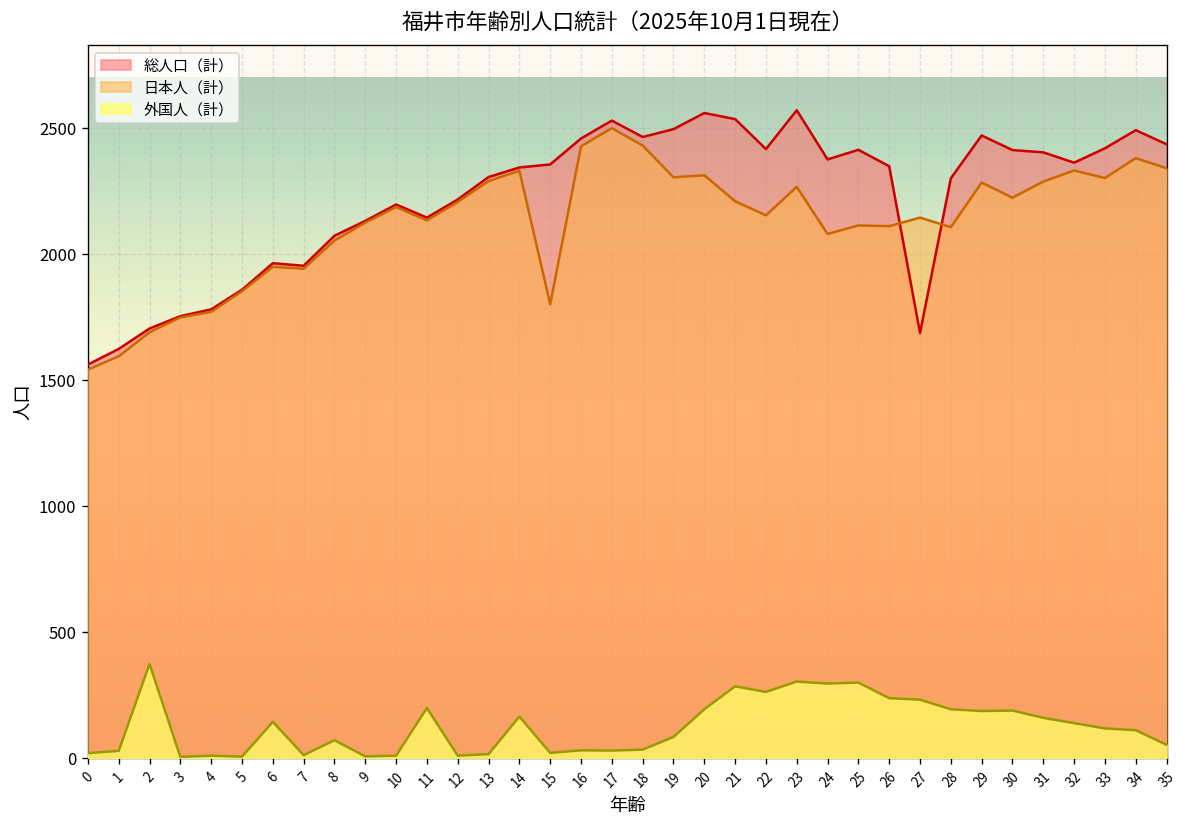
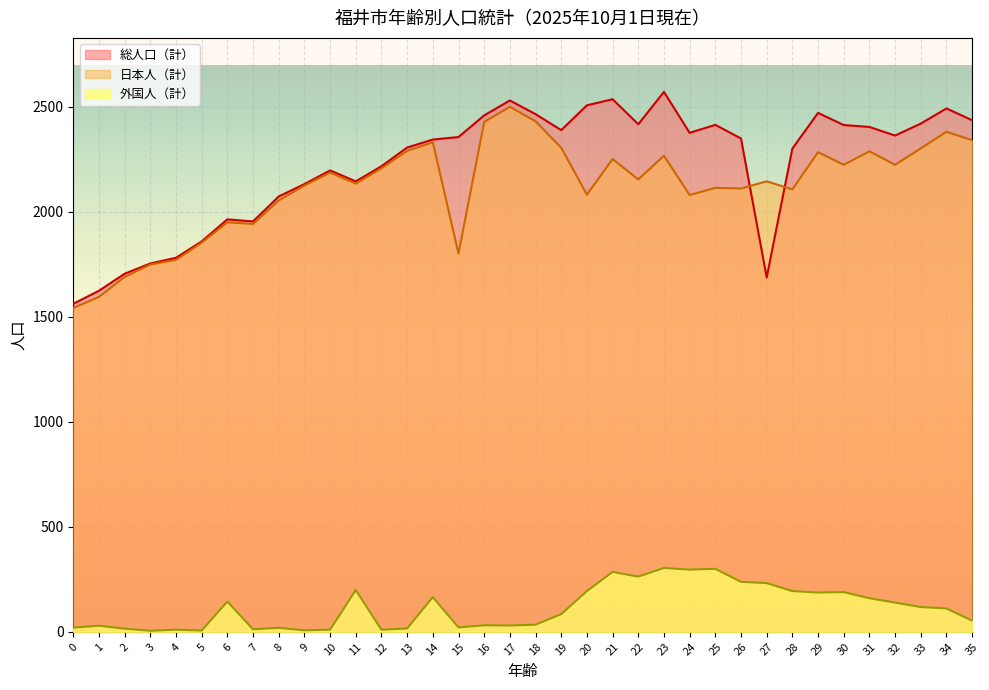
外国人（計）, 2: 370 -> 20
外国人（計）, 8: 70 -> 20
総人口（計）, 19: 2500 -> 2390
総人口（計）, 20: 2560 -> 2510
日本人（計）, 20: 2310 -> 2080
日本人（計）, 21: 2210 -> 2250
日本人（計）, 32: 2330 -> 2220
